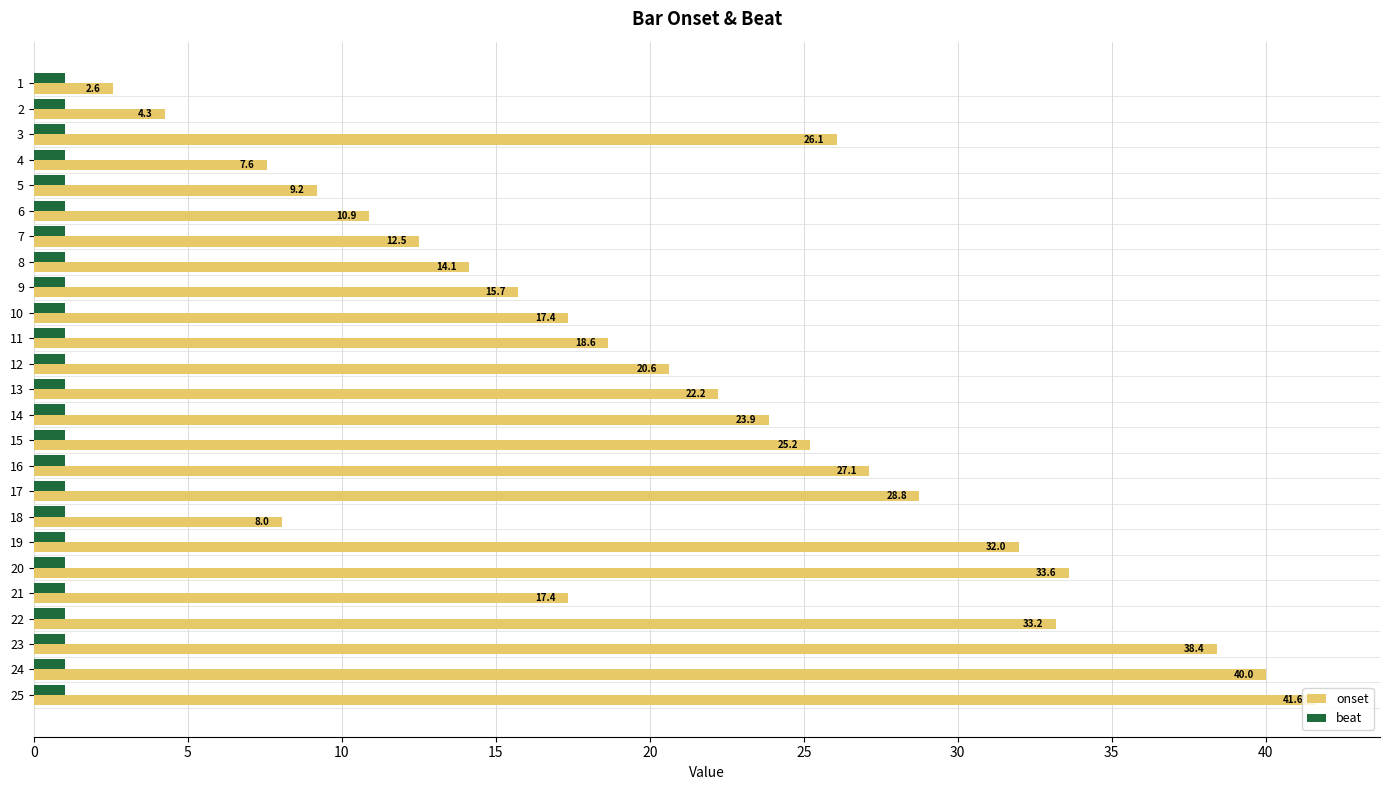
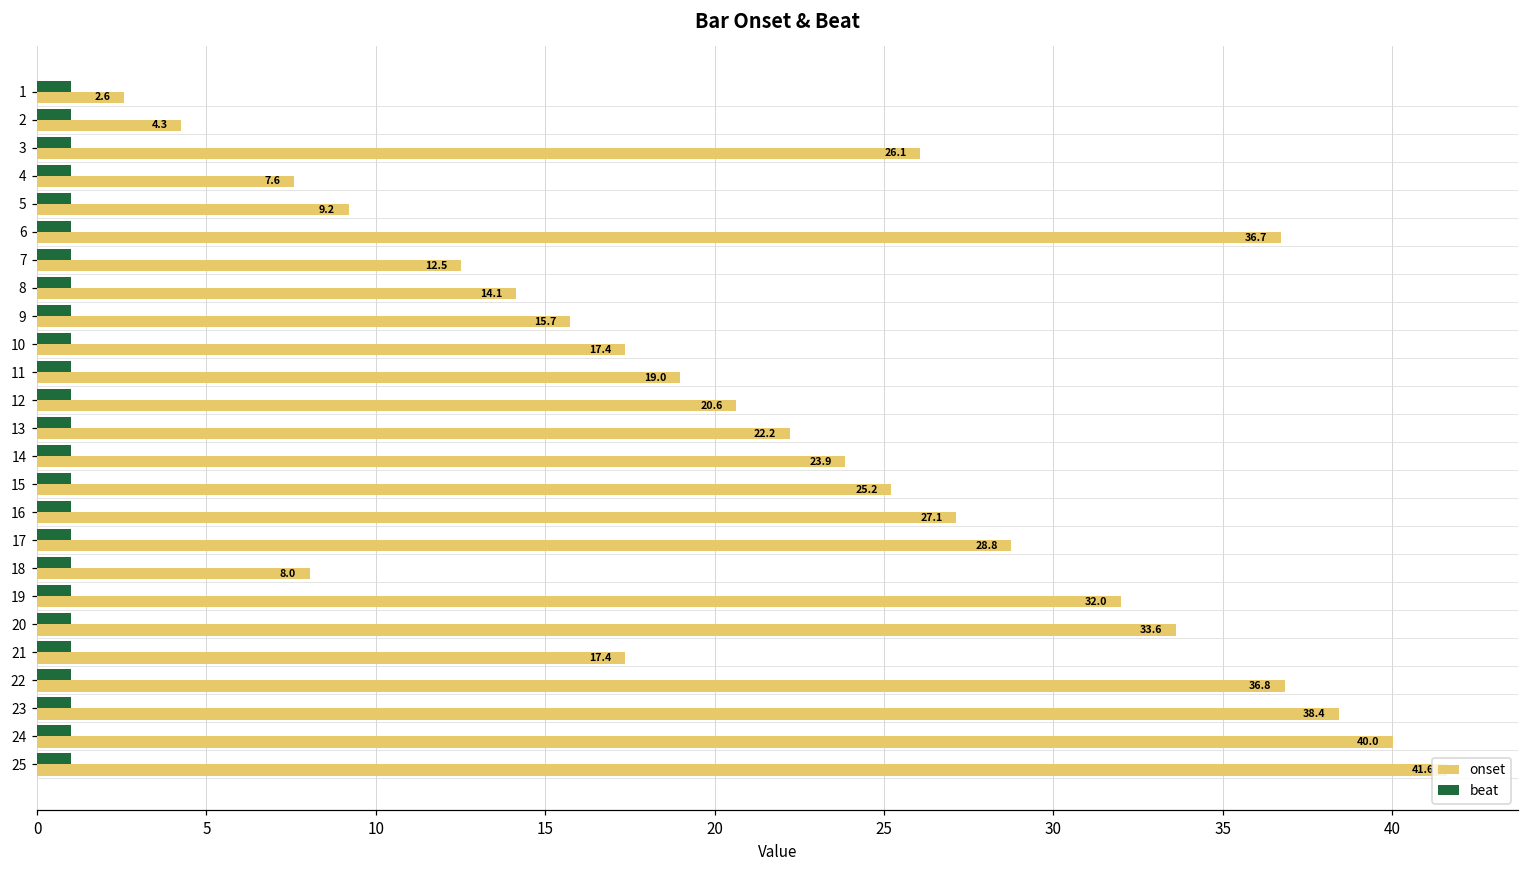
onset, 6: 10.9 -> 36.7
onset, 11: 18.6 -> 19.0
onset, 22: 33.2 -> 36.8
